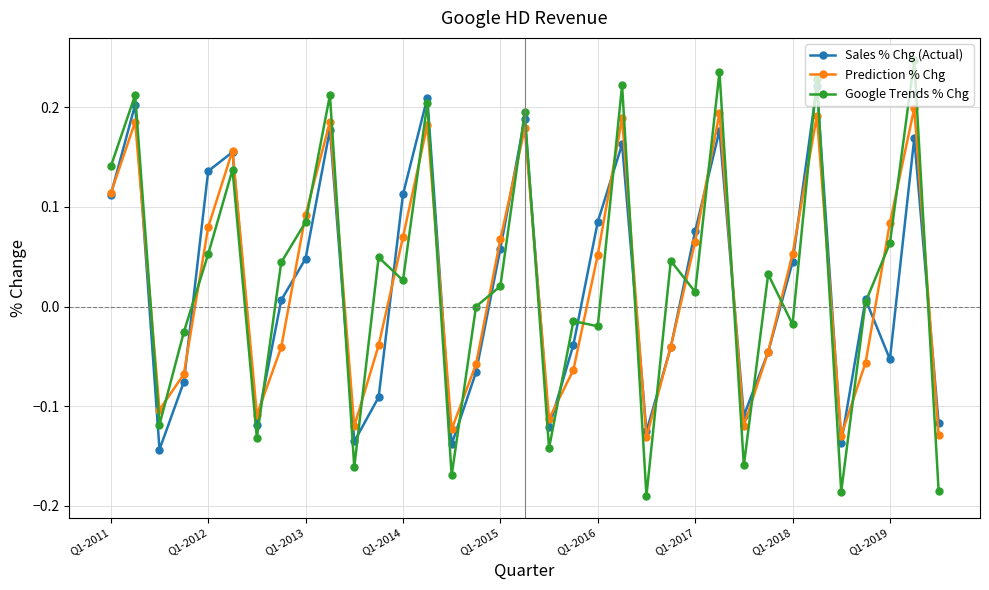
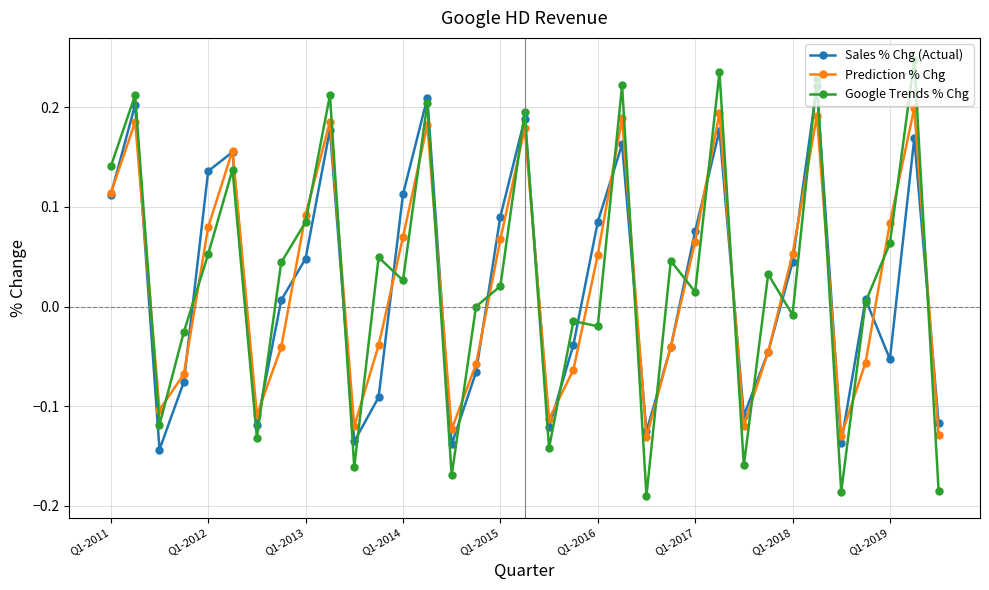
Sales % Chg (Actual), Q1-2015: 0.06 -> 0.09
Google Trends % Chg, Q1-2018: -0.02 -> -0.01
